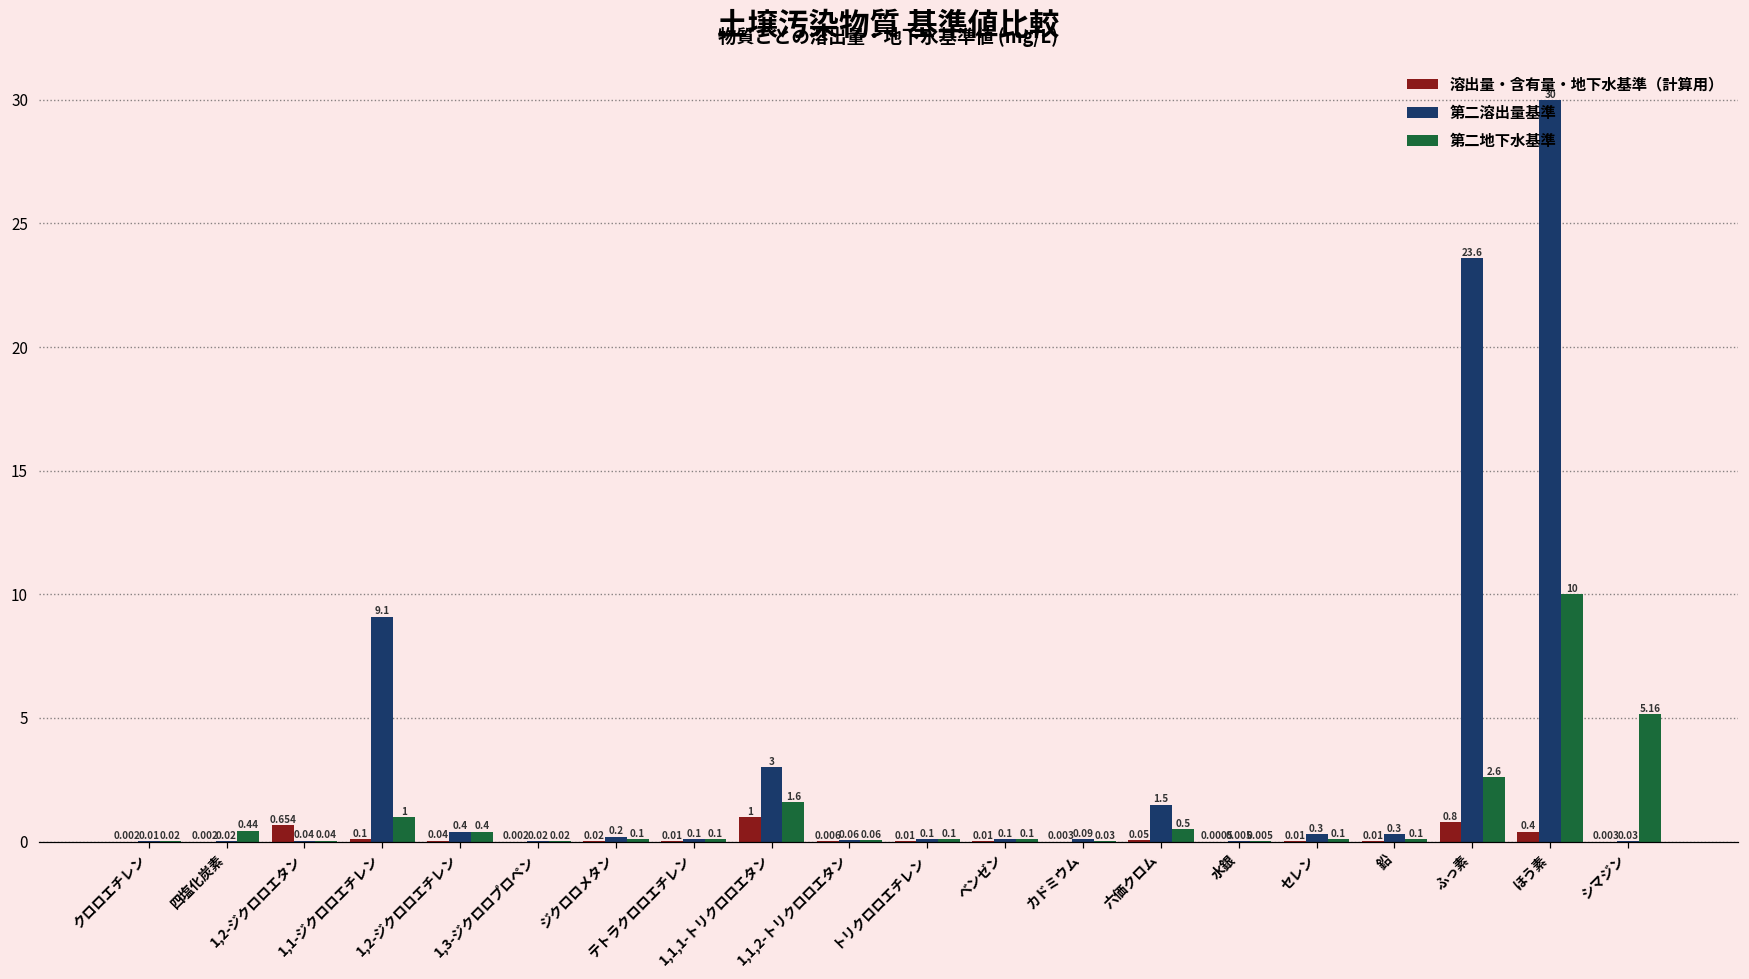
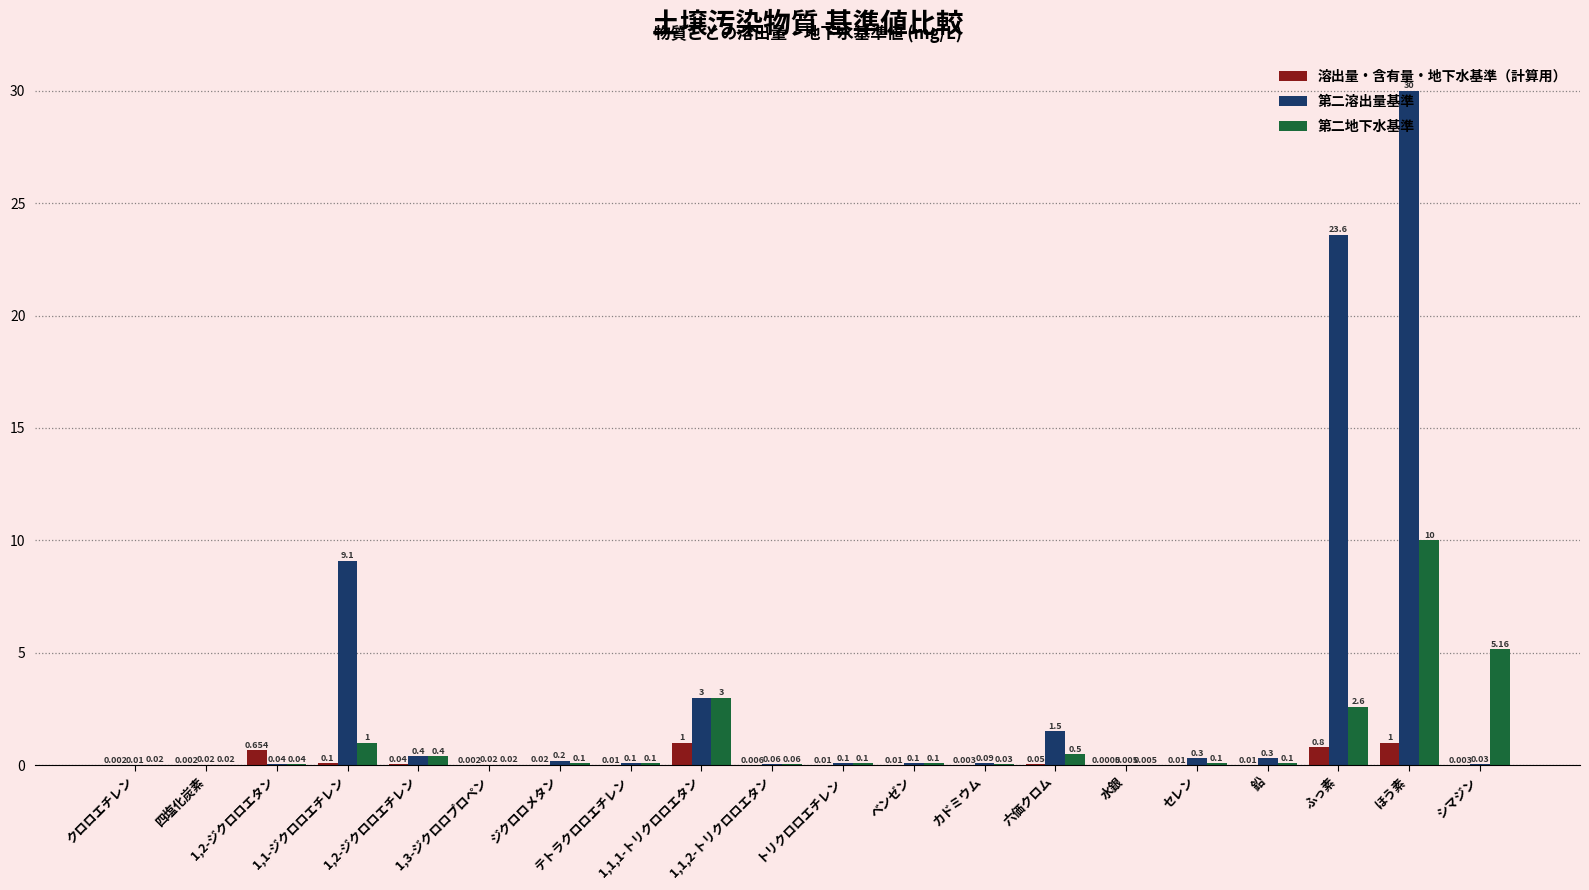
第二地下水基準, 四塩化炭素: 0.44 -> 0.02
第二地下水基準, 1,1,1-トリクロロエタン: 1.6 -> 3
溶出量・含有量・地下水基準（計算用）, ほう素: 0.4 -> 1
